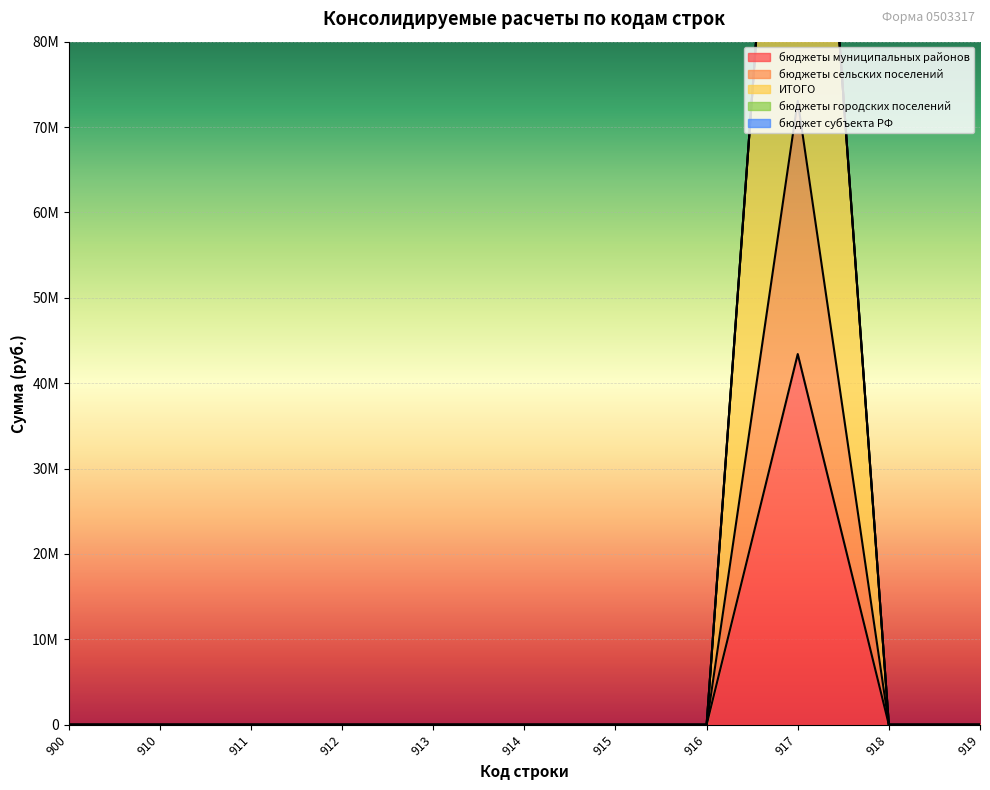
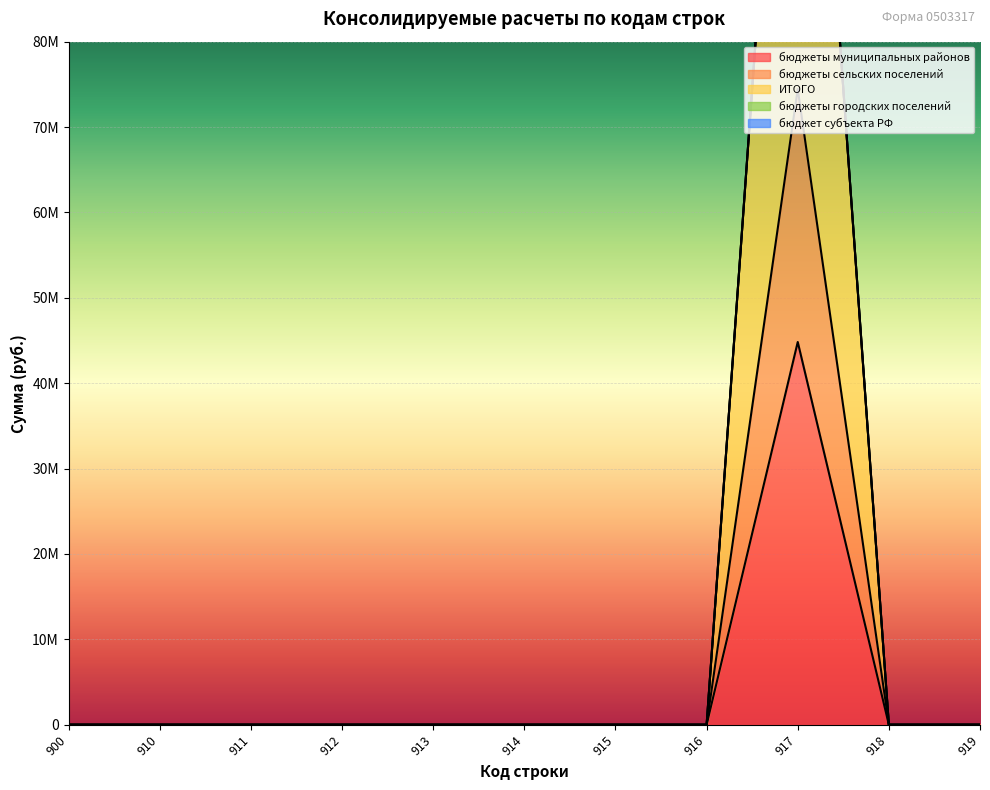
бюджеты муниципальных районов, 917: 43000000 -> 45000000
